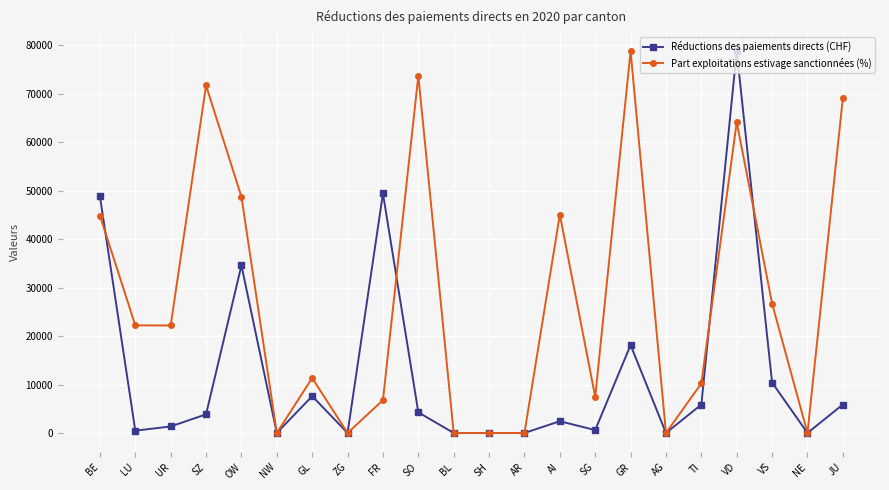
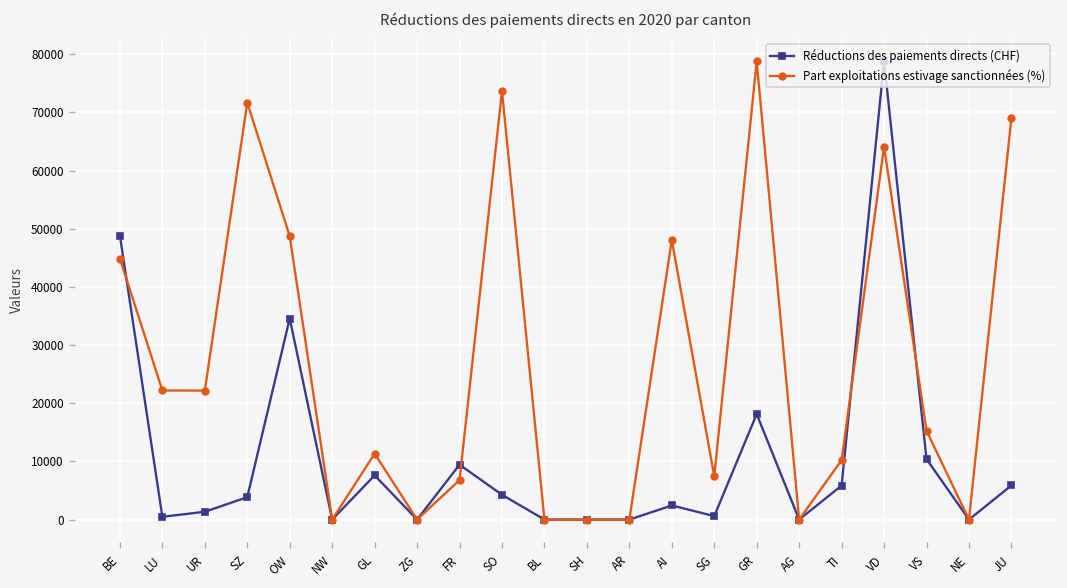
Réductions des paiements directs (CHF), FR: 49000 -> 9000
Part exploitations estivage sanctionnées (%), AI: 45000 -> 48000
Part exploitations estivage sanctionnées (%), VS: 27000 -> 15000
